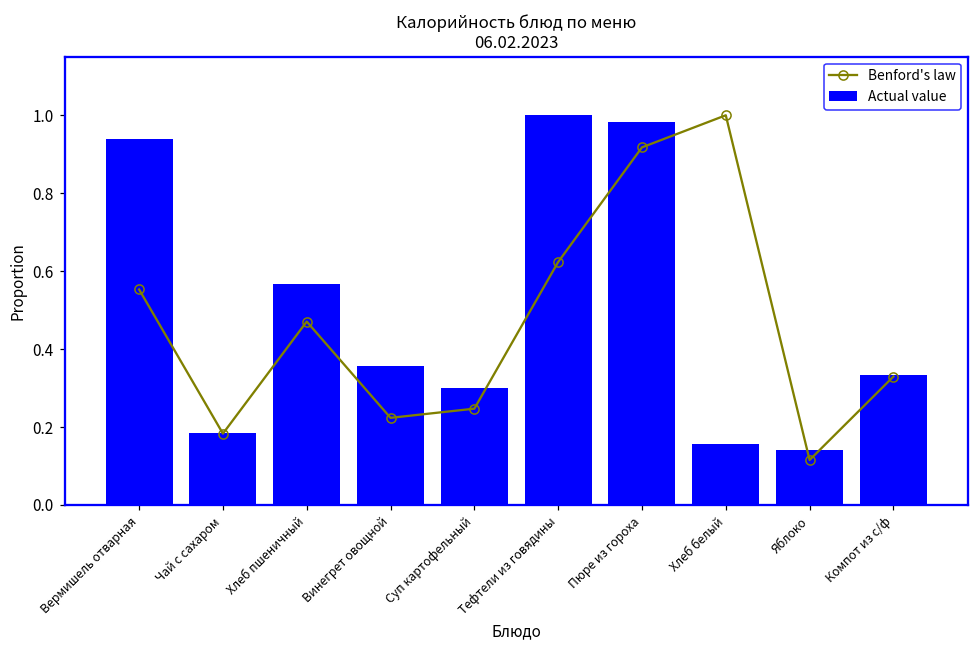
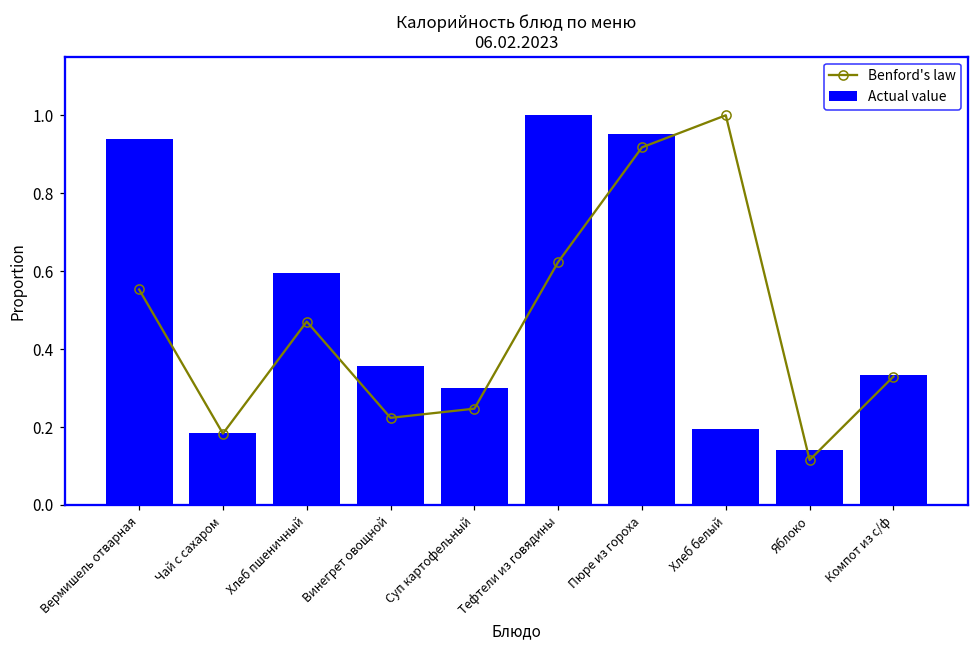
Actual value, Хлеб пшеничный: 0.57 -> 0.60
Actual value, Пюре из гороха: 0.98 -> 0.95
Actual value, Хлеб белый: 0.16 -> 0.19
